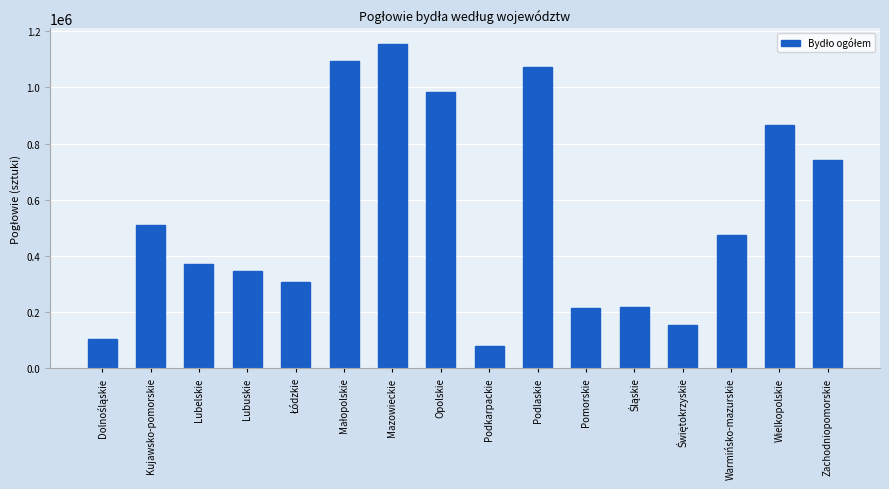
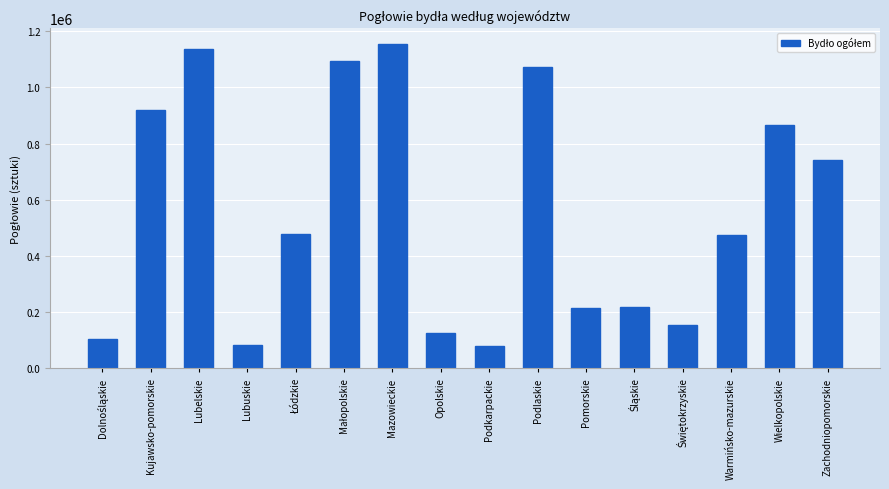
Kujawsko-pomorskie: 510000 -> 920000
Lubelskie: 370000 -> 1140000
Lubuskie: 350000 -> 80000
Łódzkie: 310000 -> 480000
Opolskie: 980000 -> 130000
